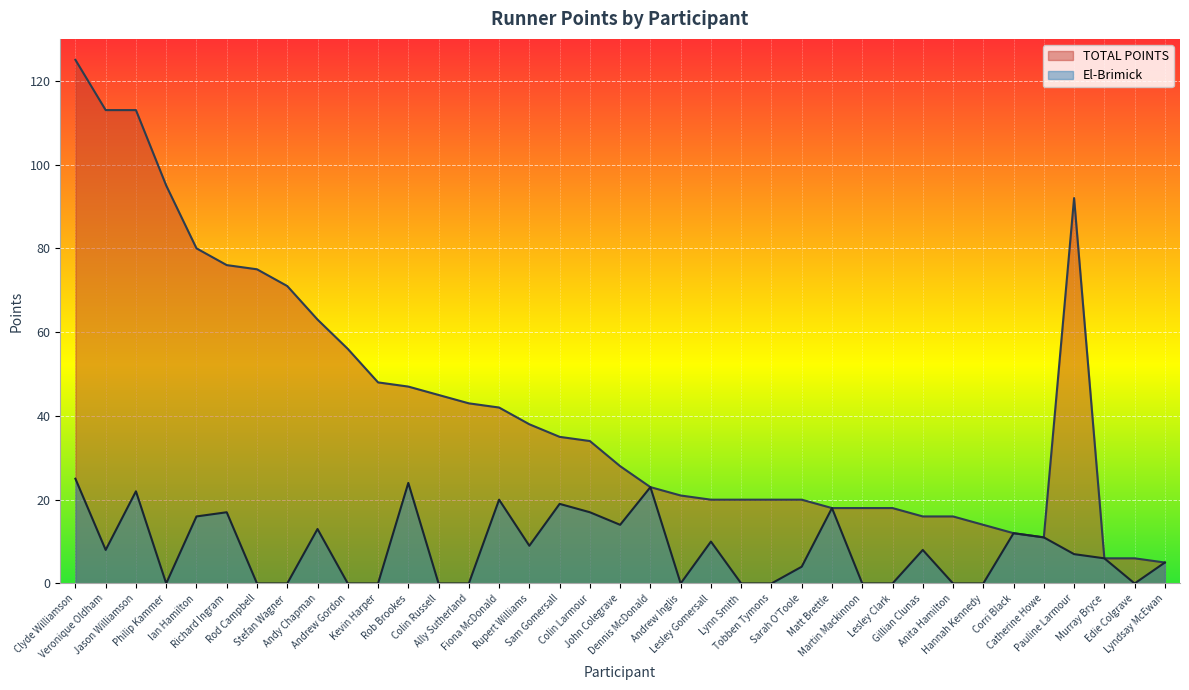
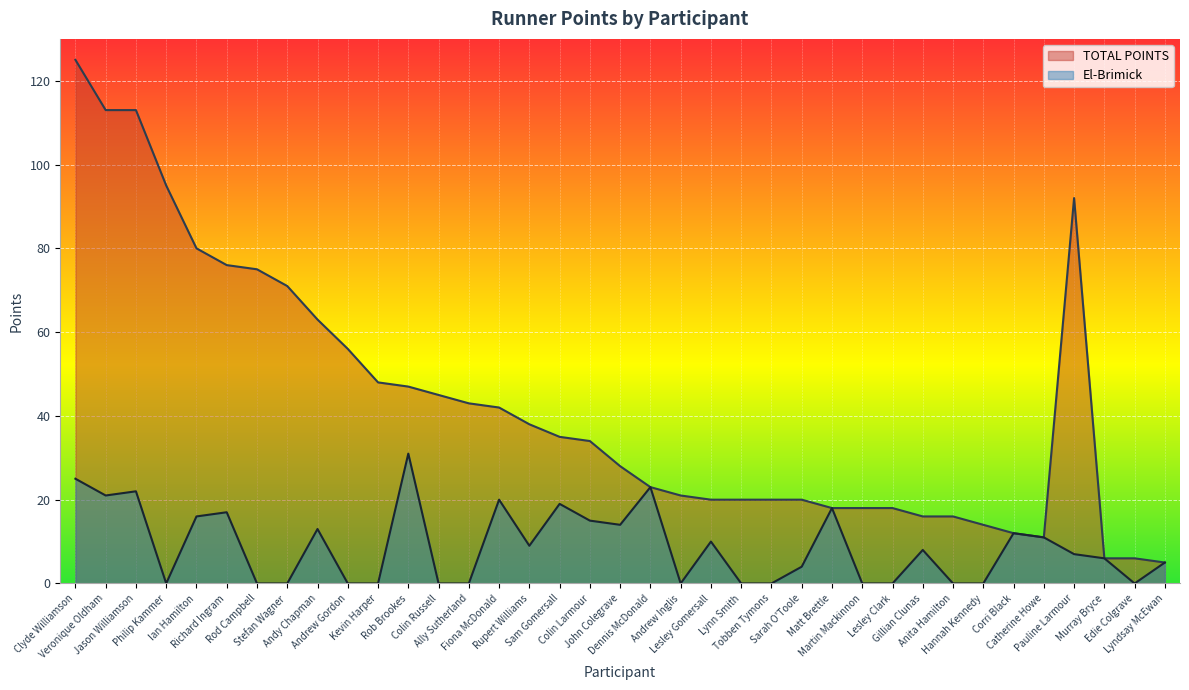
El-Brimick, Veronique Oldham: 8 -> 21
El-Brimick, Rob Brookes: 24 -> 31
El-Brimick, Colin Larmour: 17 -> 15
